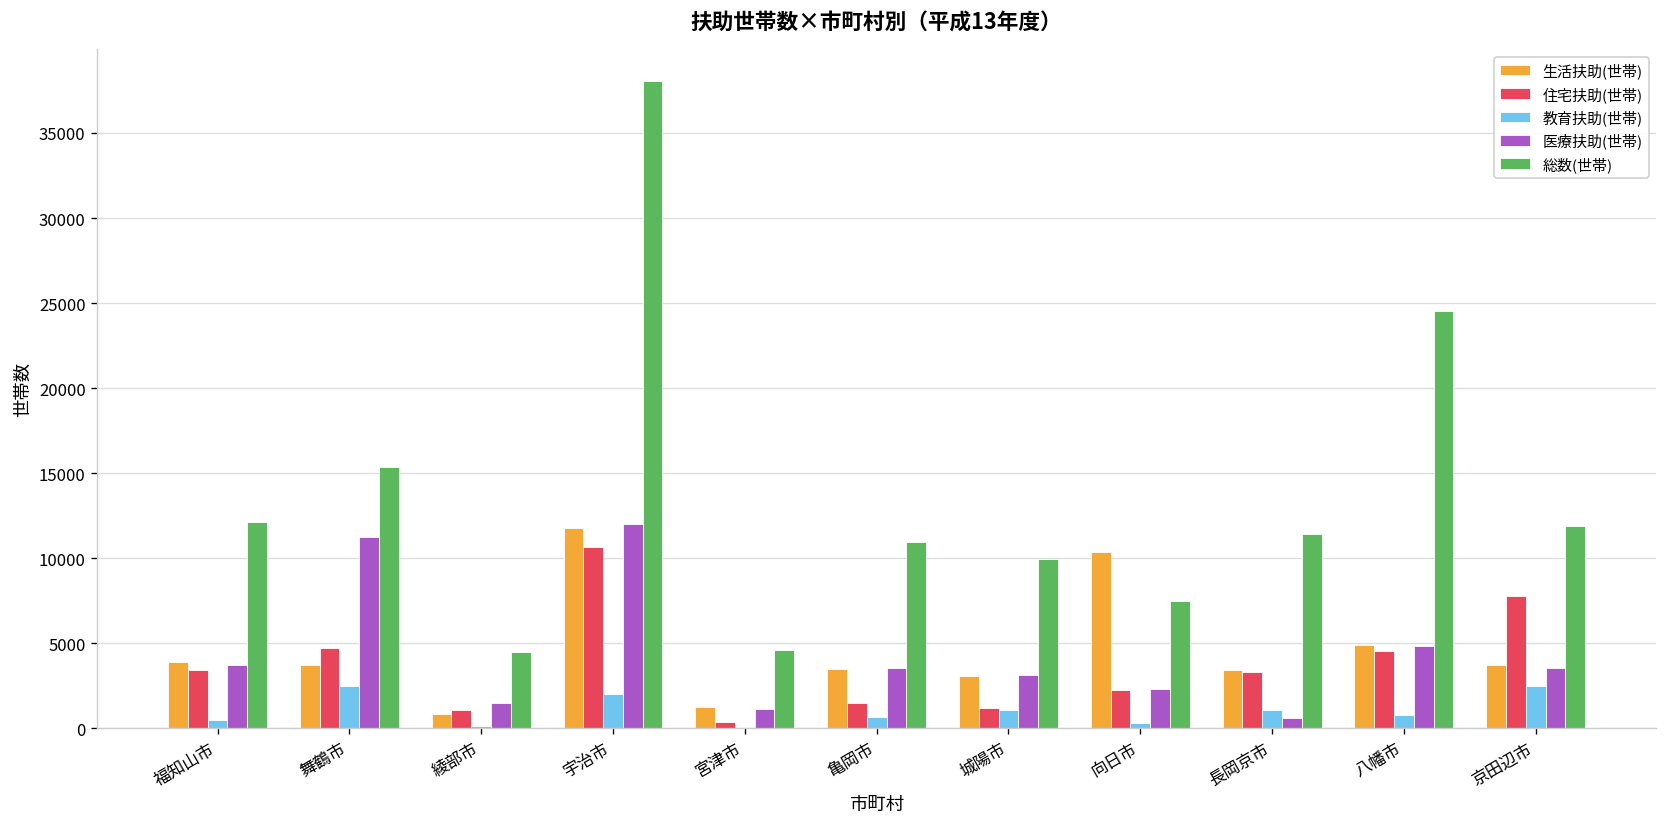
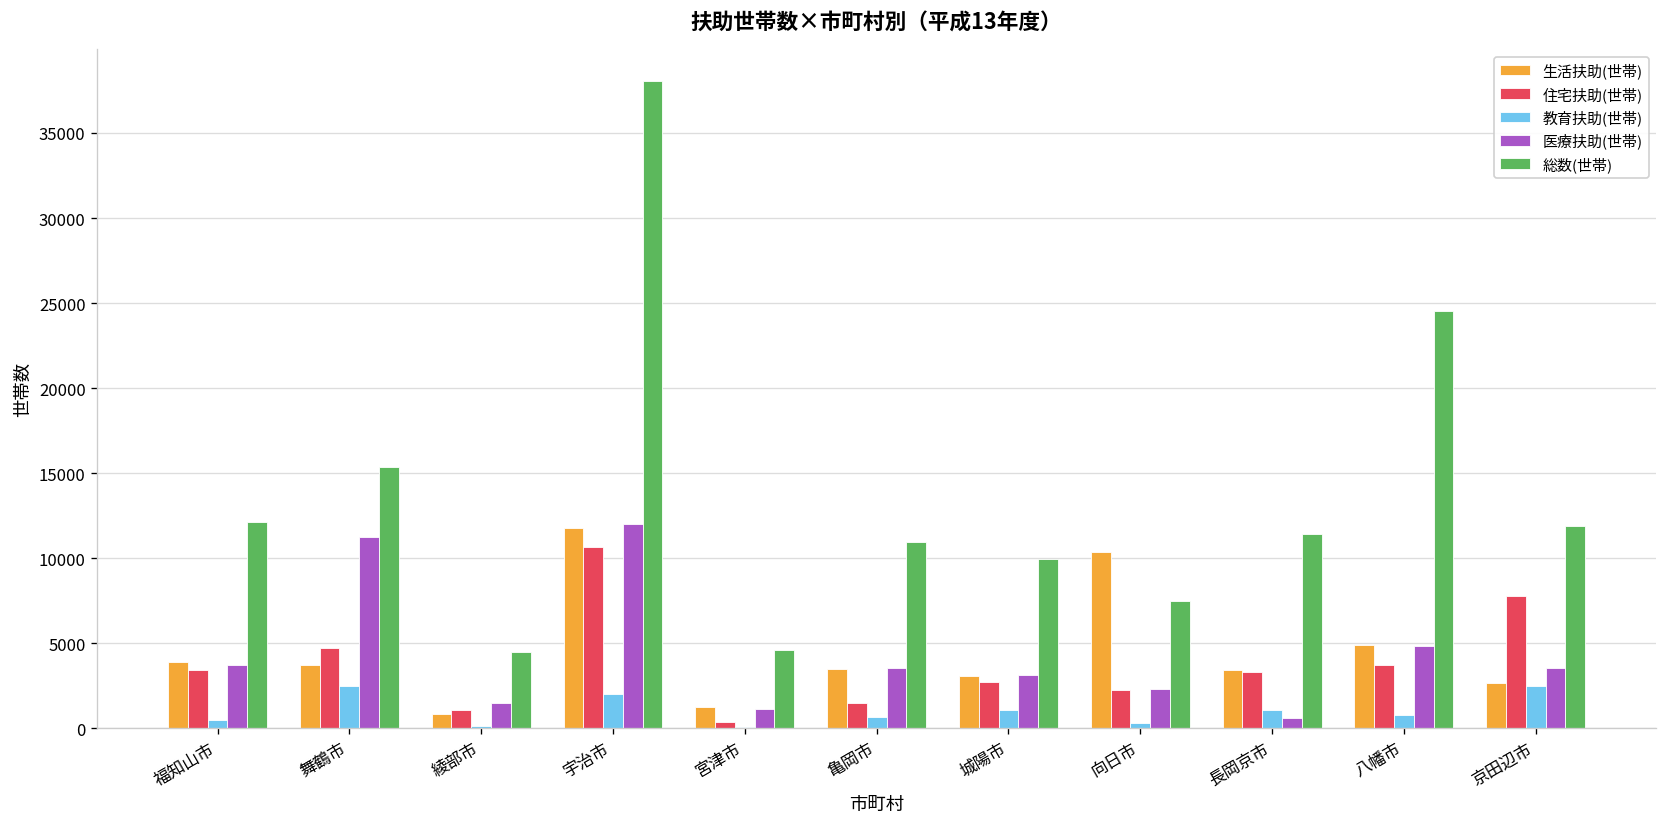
住宅扶助(世帯), 城陽市: 1200 -> 2700
住宅扶助(世帯), 八幡市: 4500 -> 3700
生活扶助(世帯), 京田辺市: 3700 -> 2700
